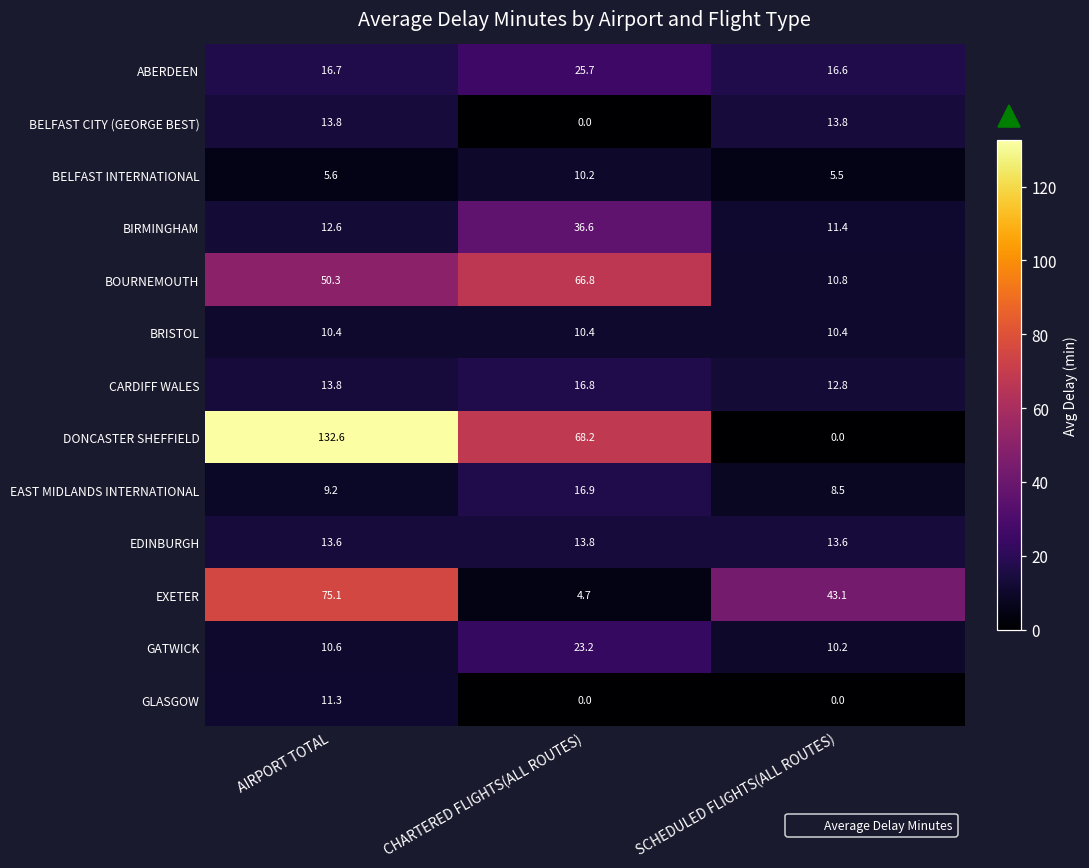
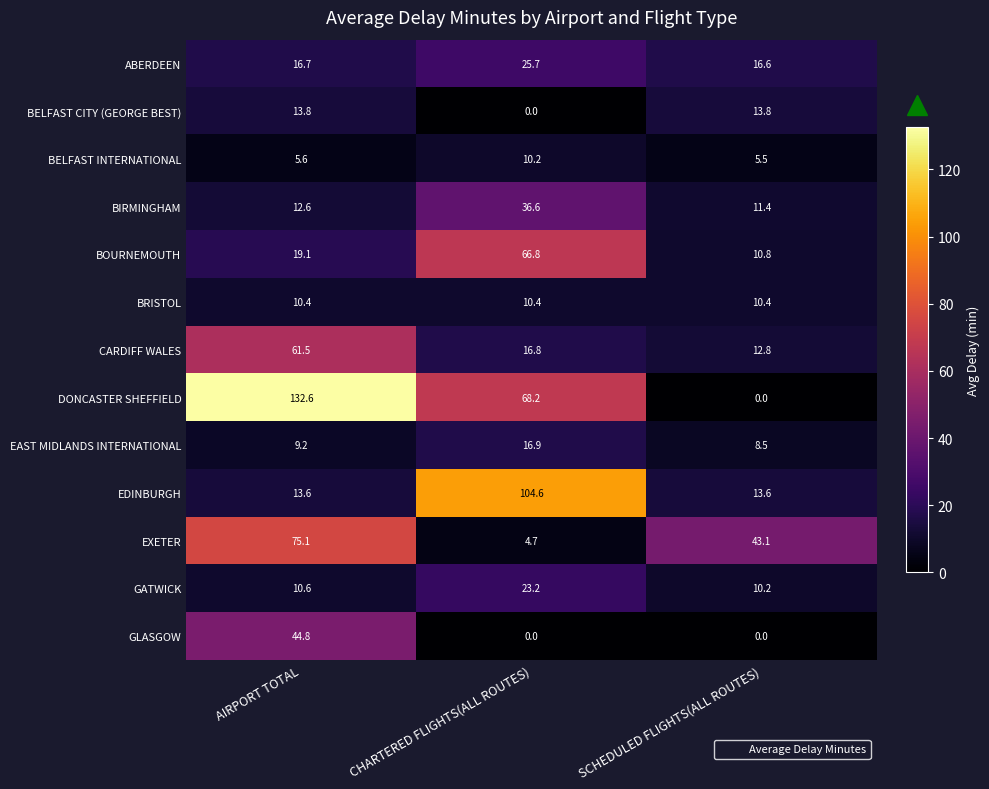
BOURNEMOUTH, AIRPORT TOTAL: 50.3 -> 19.1
CARDIFF WALES, AIRPORT TOTAL: 13.8 -> 61.5
EDINBURGH, CHARTERED FLIGHTS(ALL ROUTES): 13.8 -> 104.6
GLASGOW, AIRPORT TOTAL: 11.3 -> 44.8
